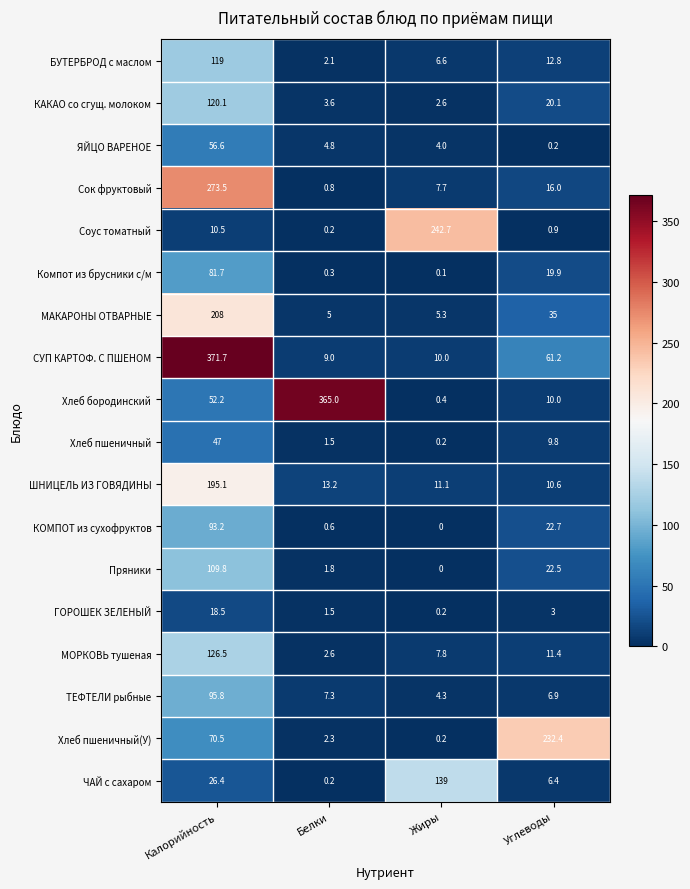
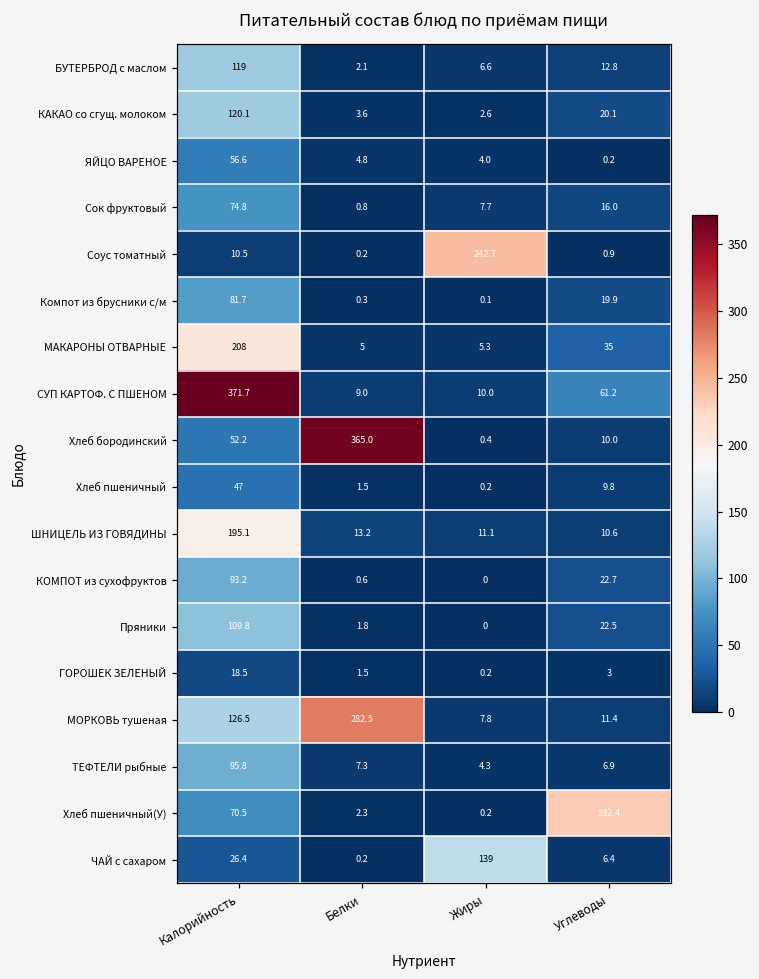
Сок фруктовый, Калорийность: 273.5 -> 74.8
МОРКОВЬ тушеная, Белки: 2.6 -> 282.5
